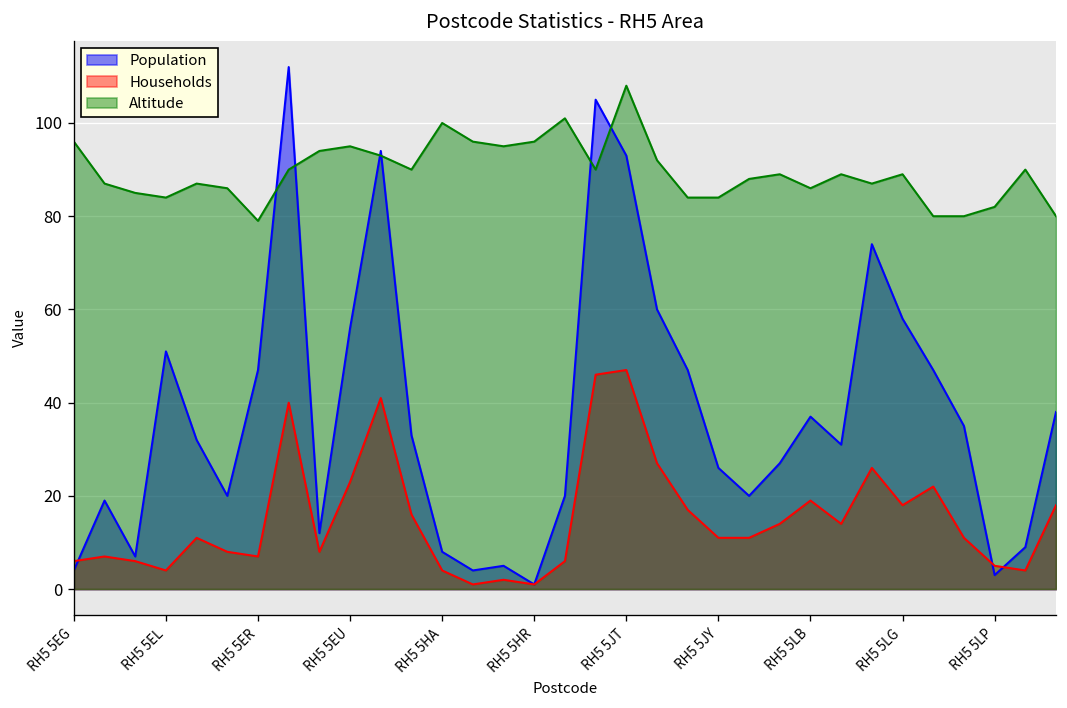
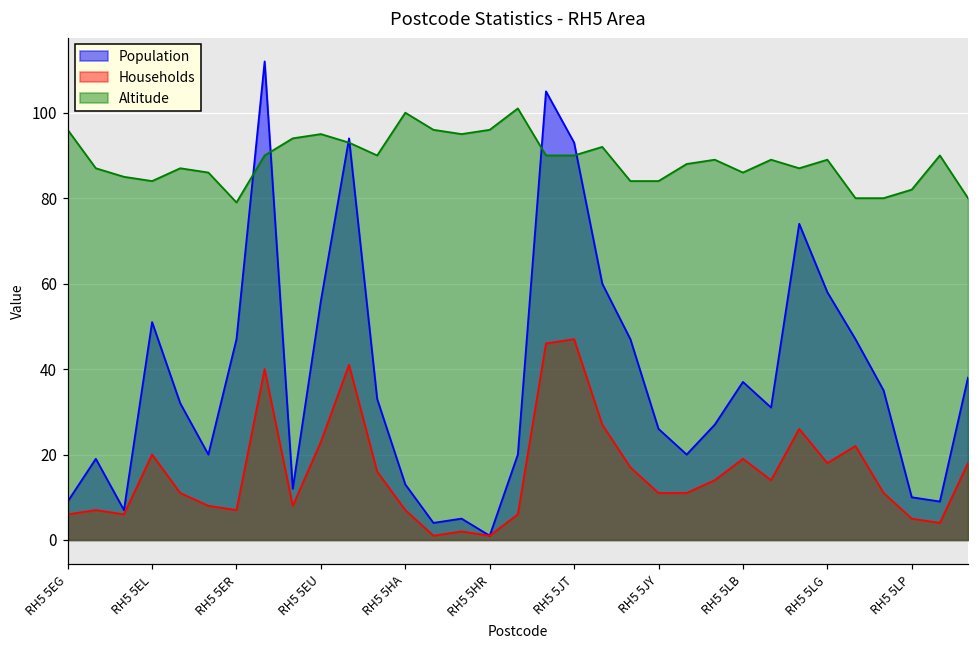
Population, RH5 5EG: 4 -> 9
Households, RH5 5EL: 4 -> 20
Population, RH5 5HA: 8 -> 13
Households, RH5 5HA: 4 -> 7
Altitude, RH5 5JT: 108 -> 90
Population, RH5 5LP: 3 -> 10
